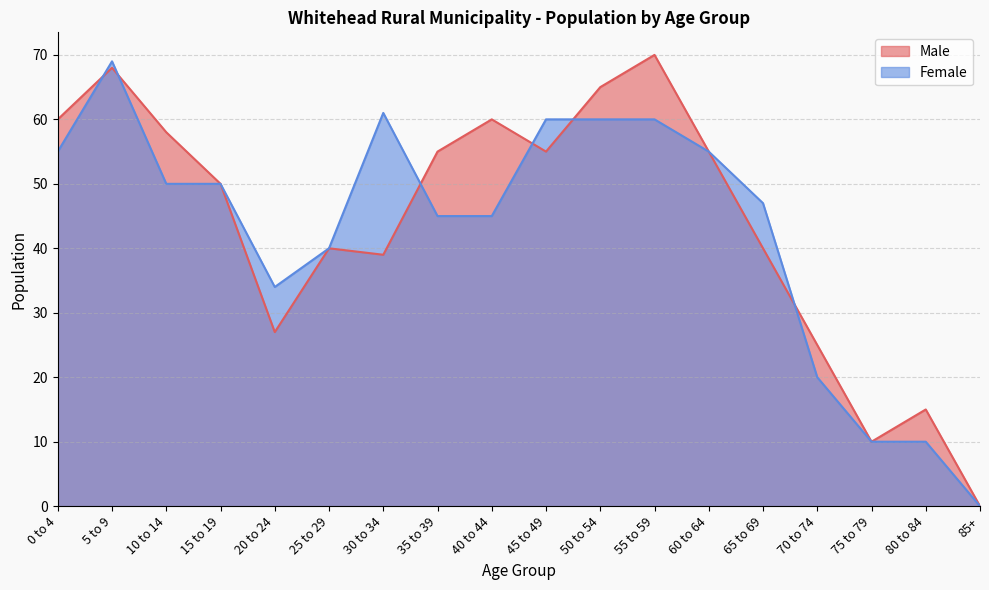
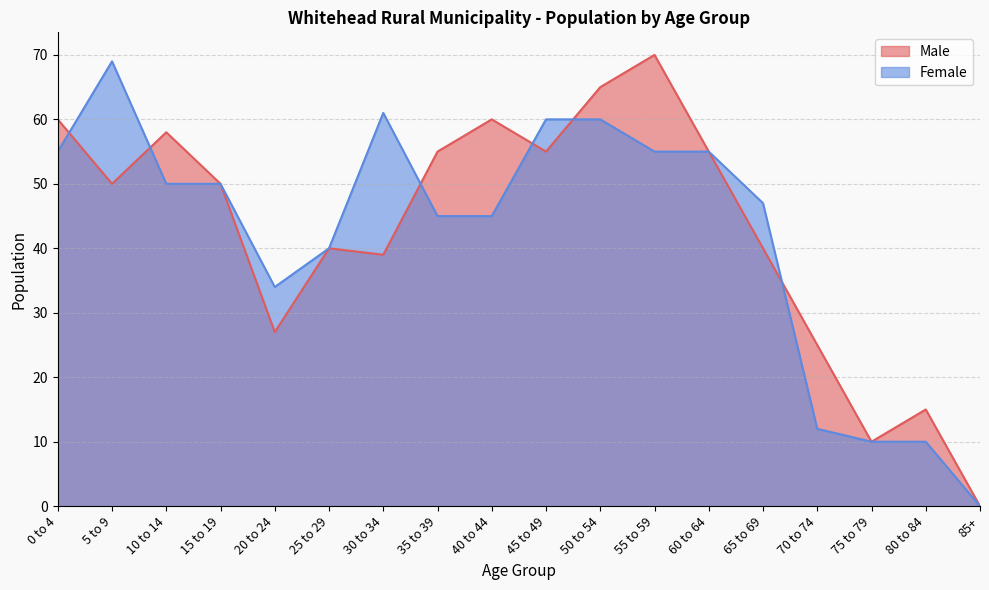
Male, 5 to 9: 68 -> 50
Female, 55 to 59: 60 -> 55
Female, 70 to 74: 20 -> 12
